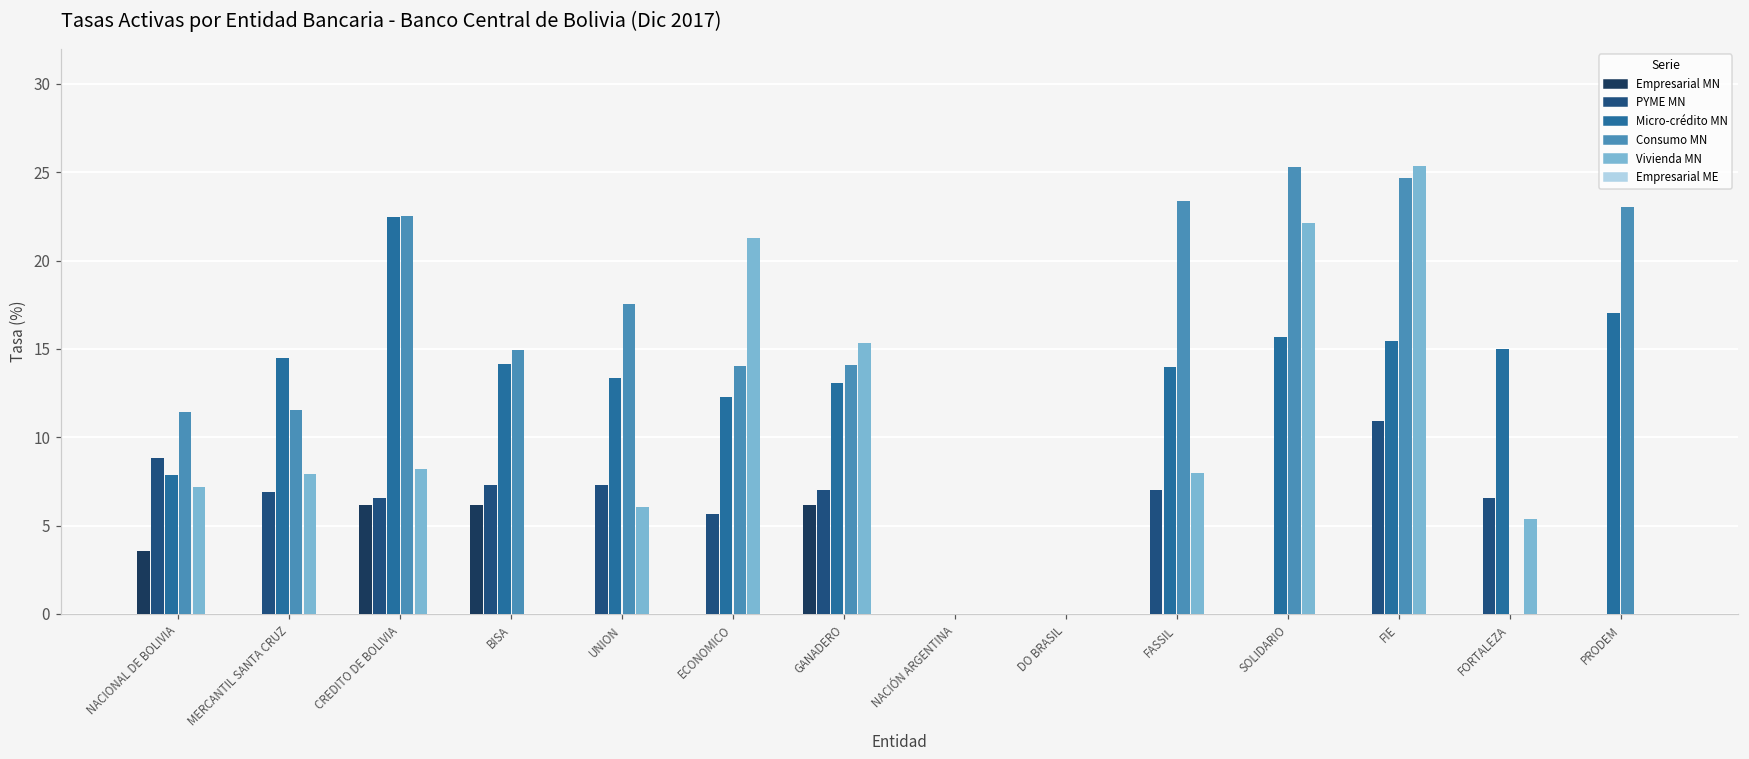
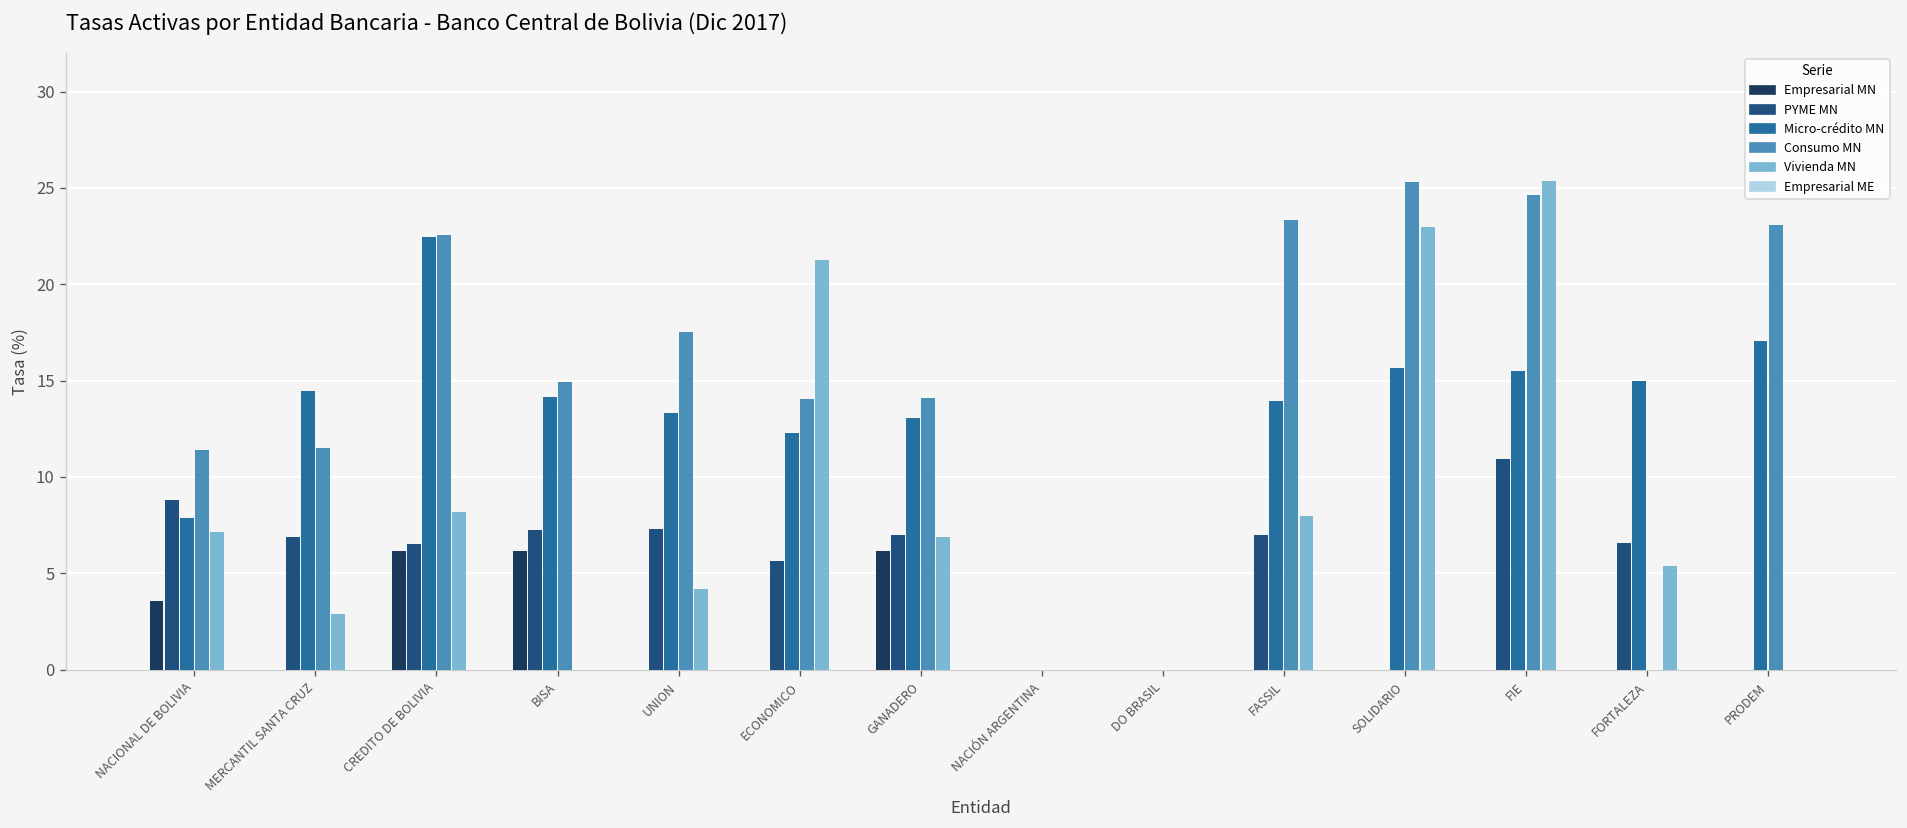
Vivienda MN, MERCANTIL SANTA CRUZ: 7.9 -> 2.9
Vivienda MN, UNION: 6.1 -> 4.2
Vivienda MN, GANADERO: 15.3 -> 6.9
Vivienda MN, SOLIDARIO: 22.1 -> 23.0
